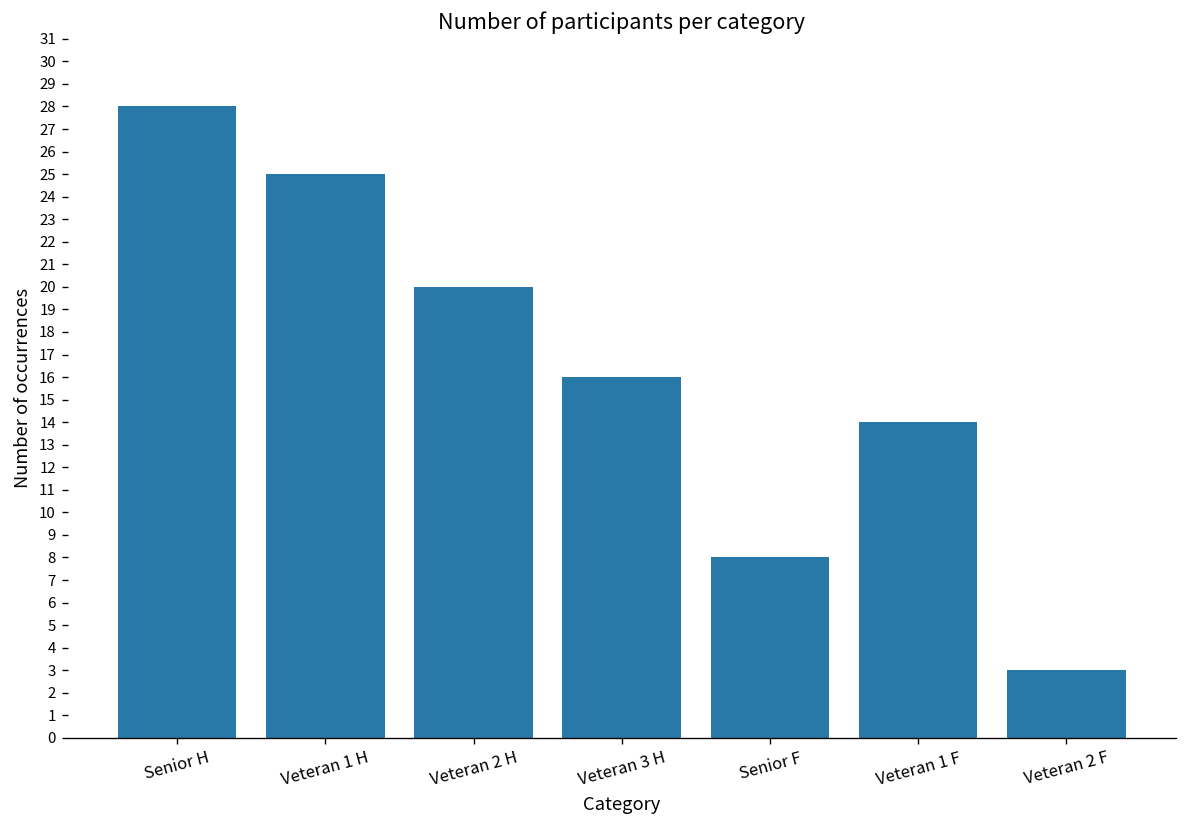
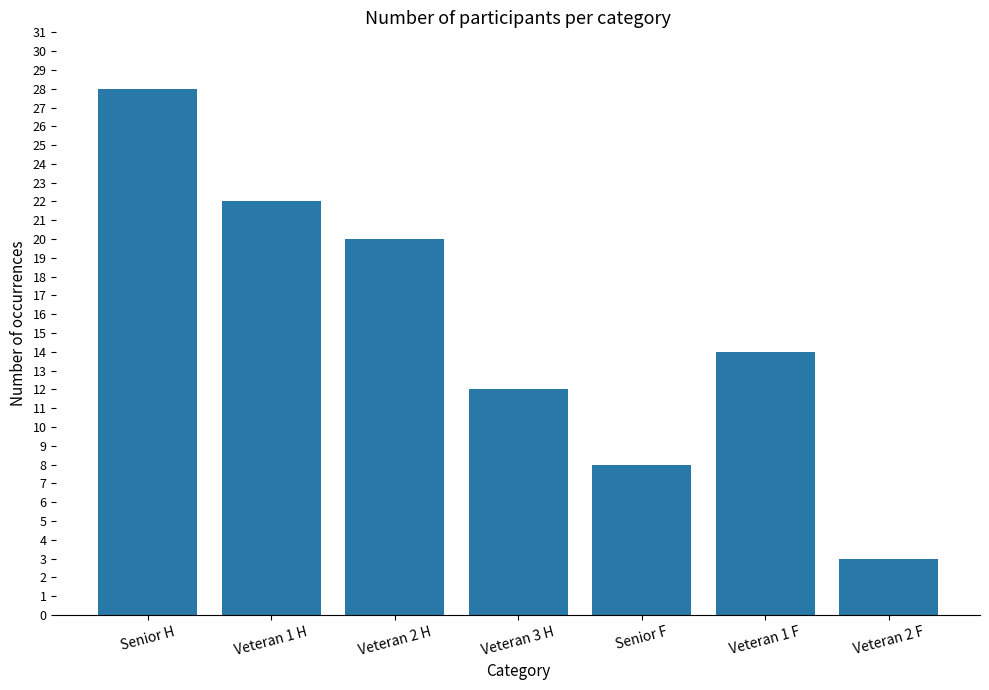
Veteran 1 H: 25 -> 22
Veteran 3 H: 16 -> 12
